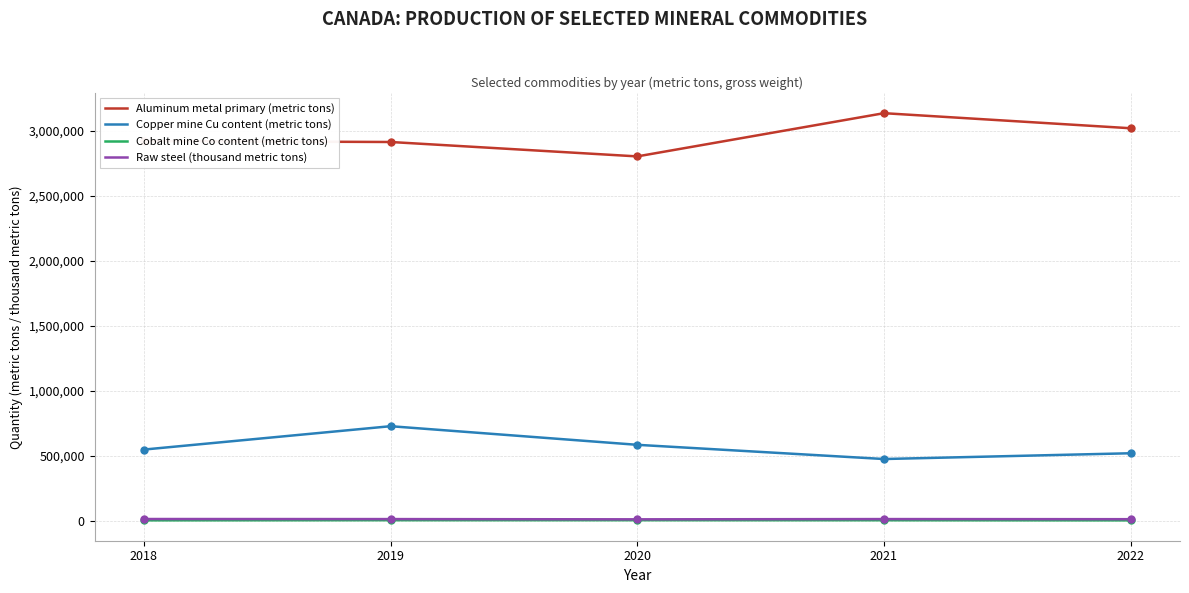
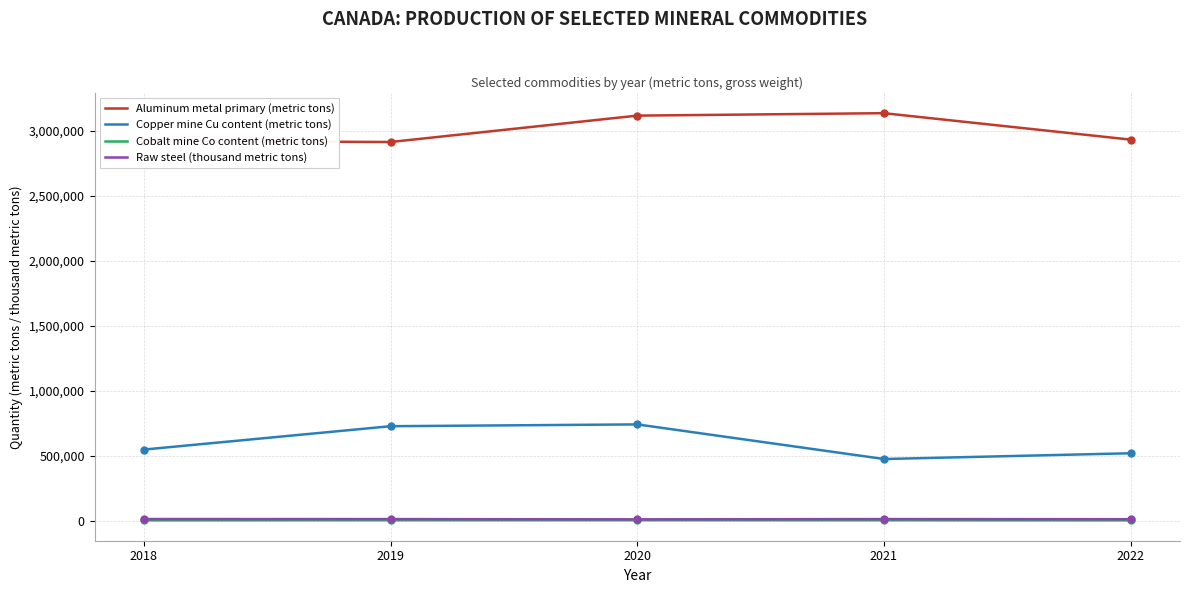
Aluminum metal primary (metric tons), 2020: 2,800,000 -> 3,120,000
Copper mine Cu content (metric tons), 2020: 580,000 -> 740,000
Aluminum metal primary (metric tons), 2022: 3,020,000 -> 2,930,000
